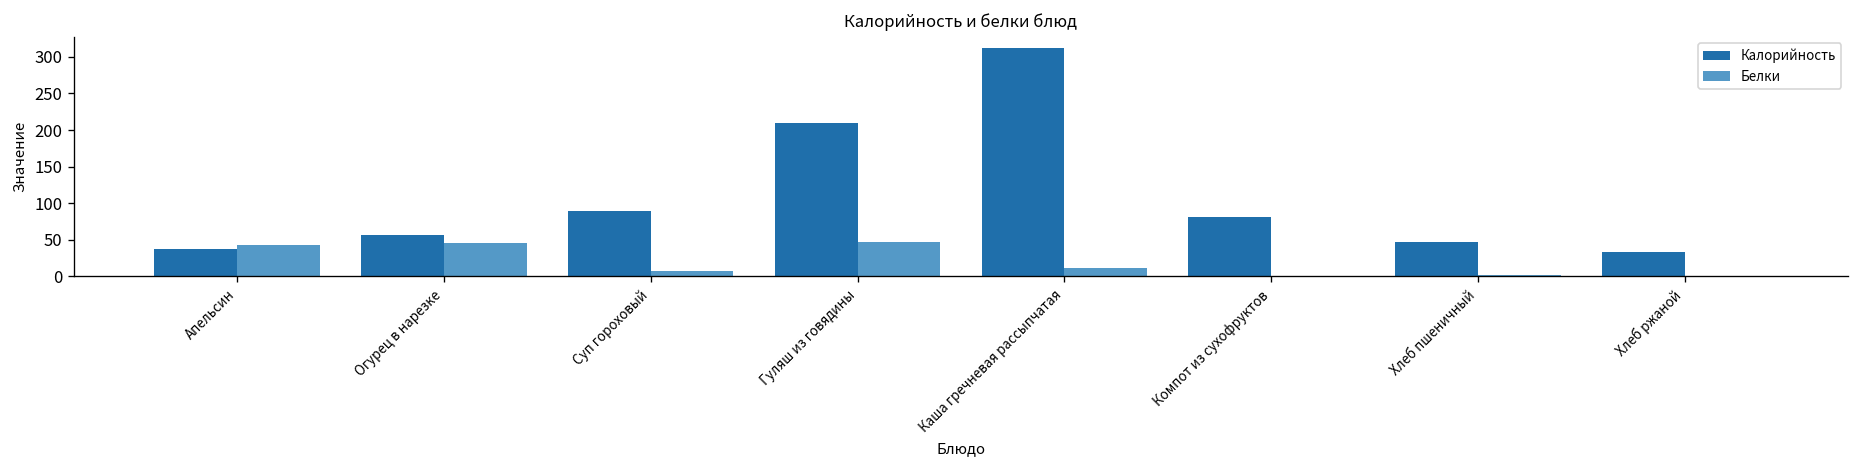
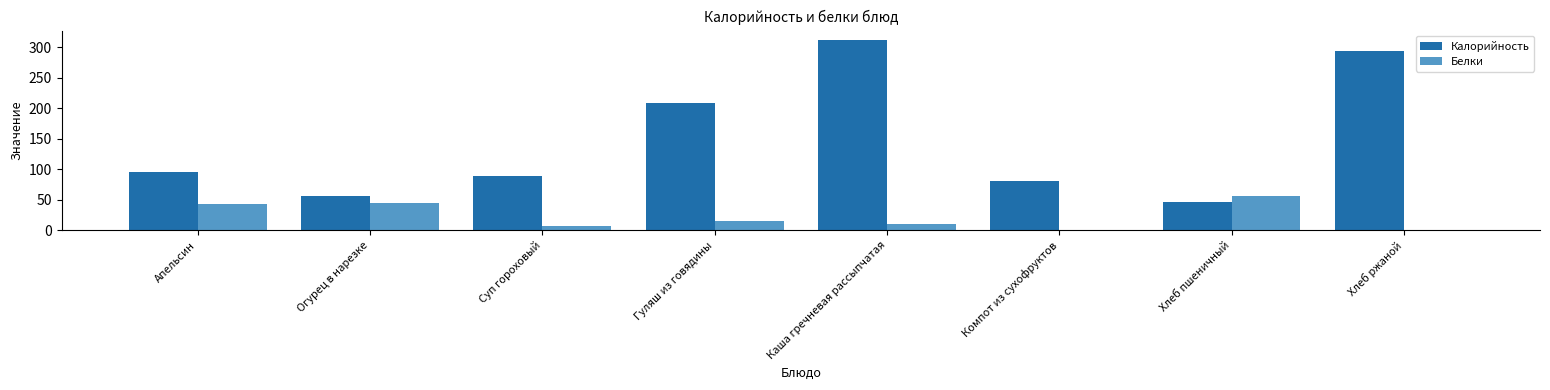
Калорийность, Апельсин: 40 -> 100
Белки, Гуляш из говядины: 50 -> 20
Белки, Хлеб пшеничный: 0 -> 60
Калорийность, Хлеб ржаной: 30 -> 290
